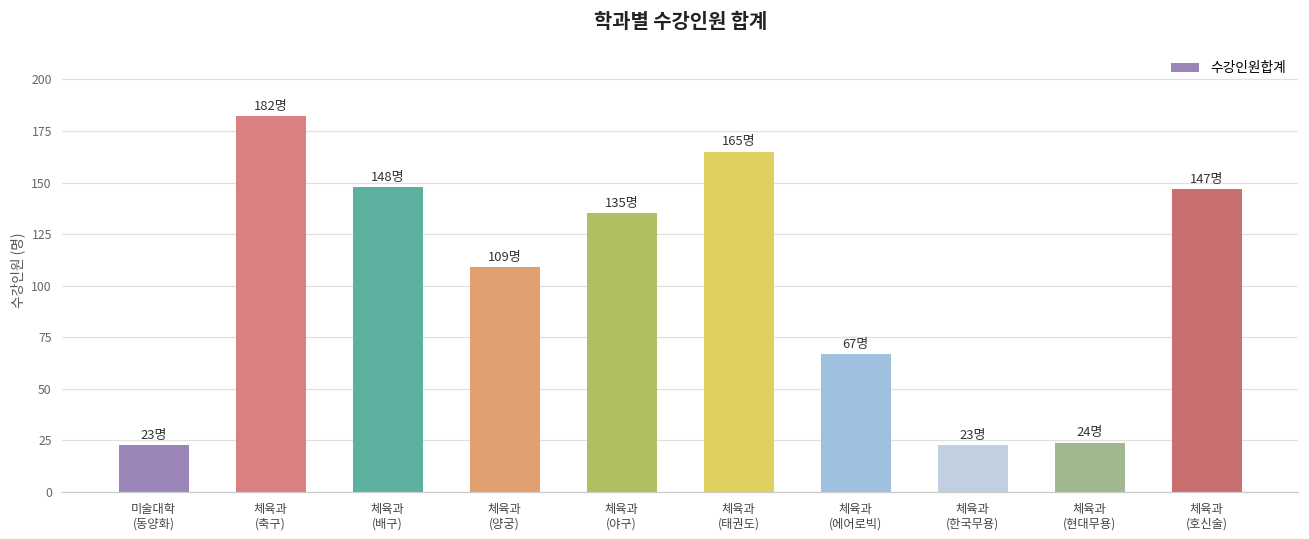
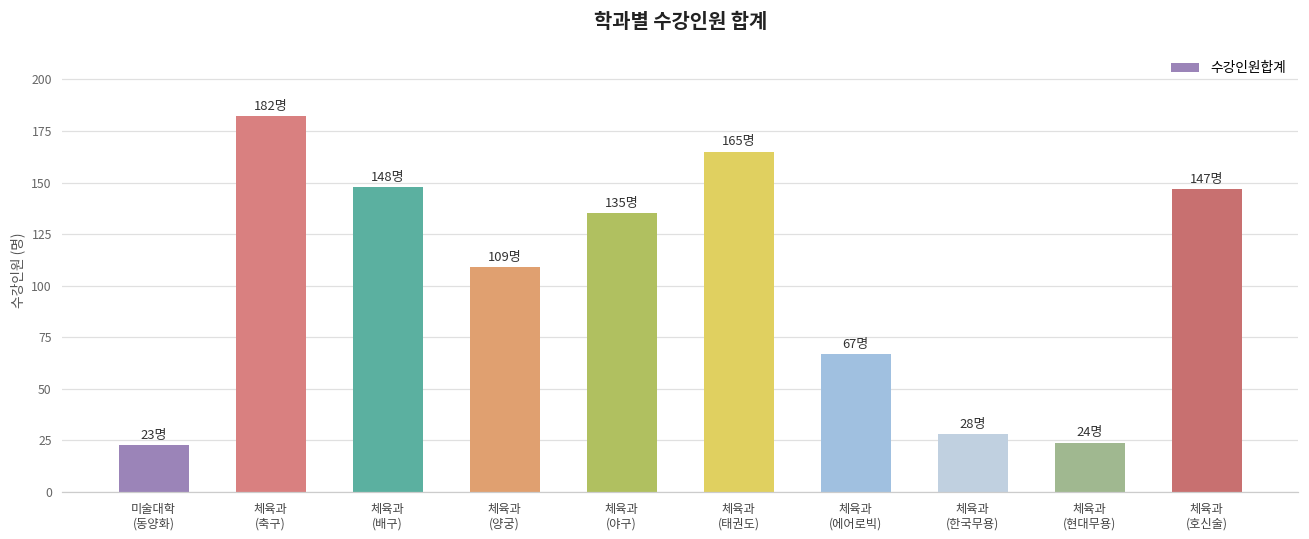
체육과 (한국무용): 23명 -> 28명
